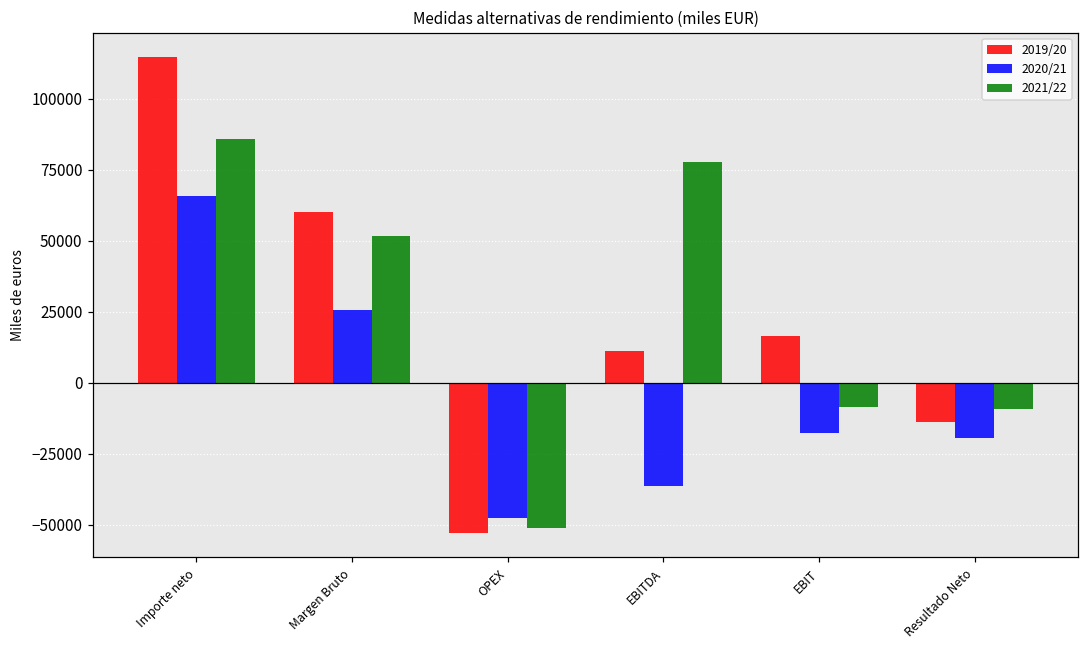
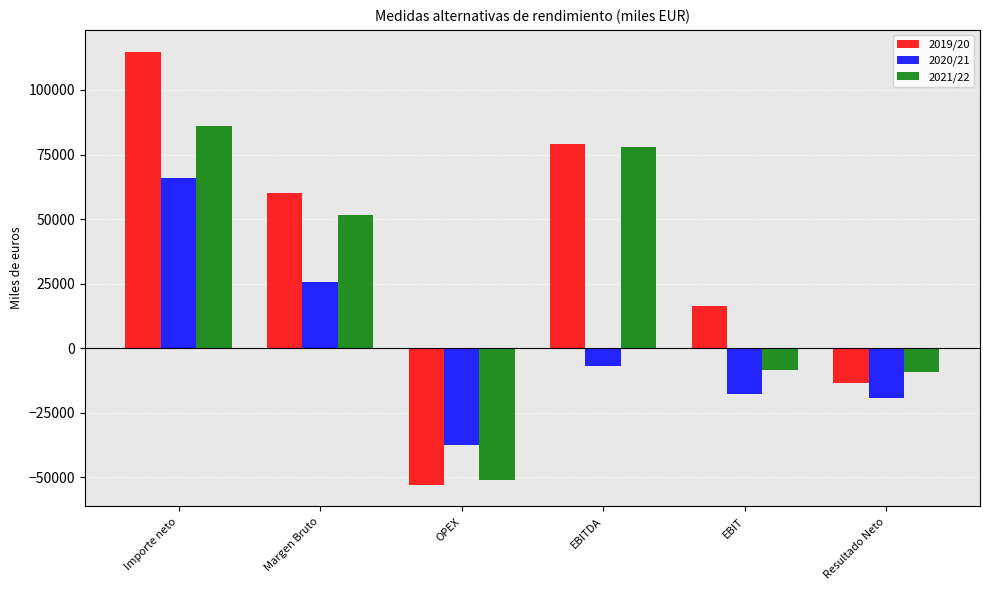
2020/21, OPEX: -48000 -> -38000
2019/20, EBITDA: 11000 -> 79000
2020/21, EBITDA: -36000 -> -7000
